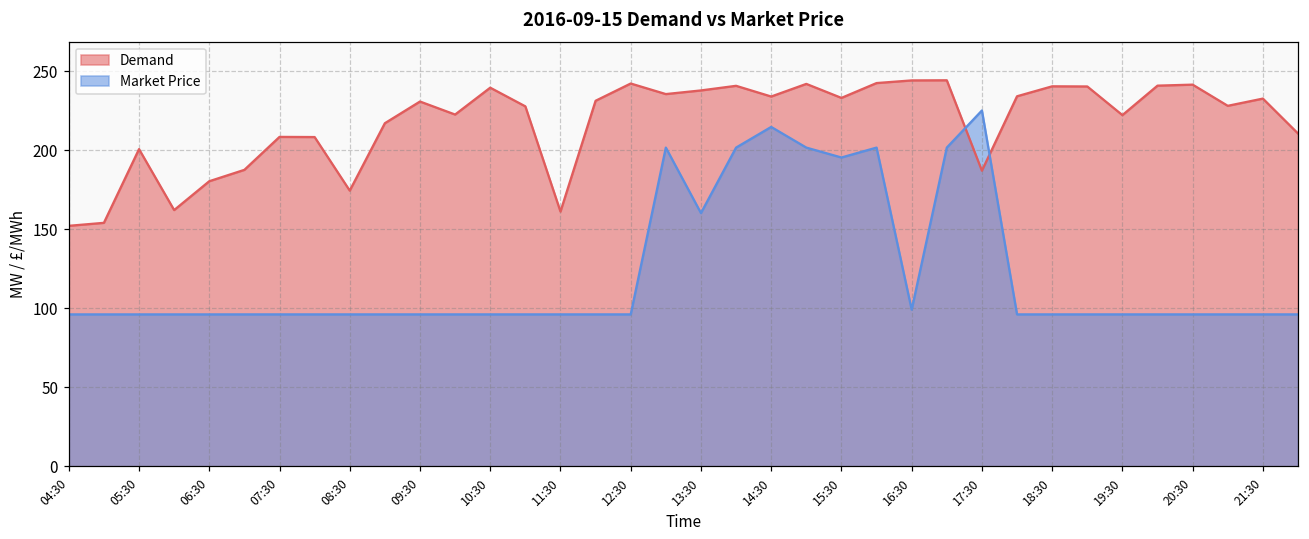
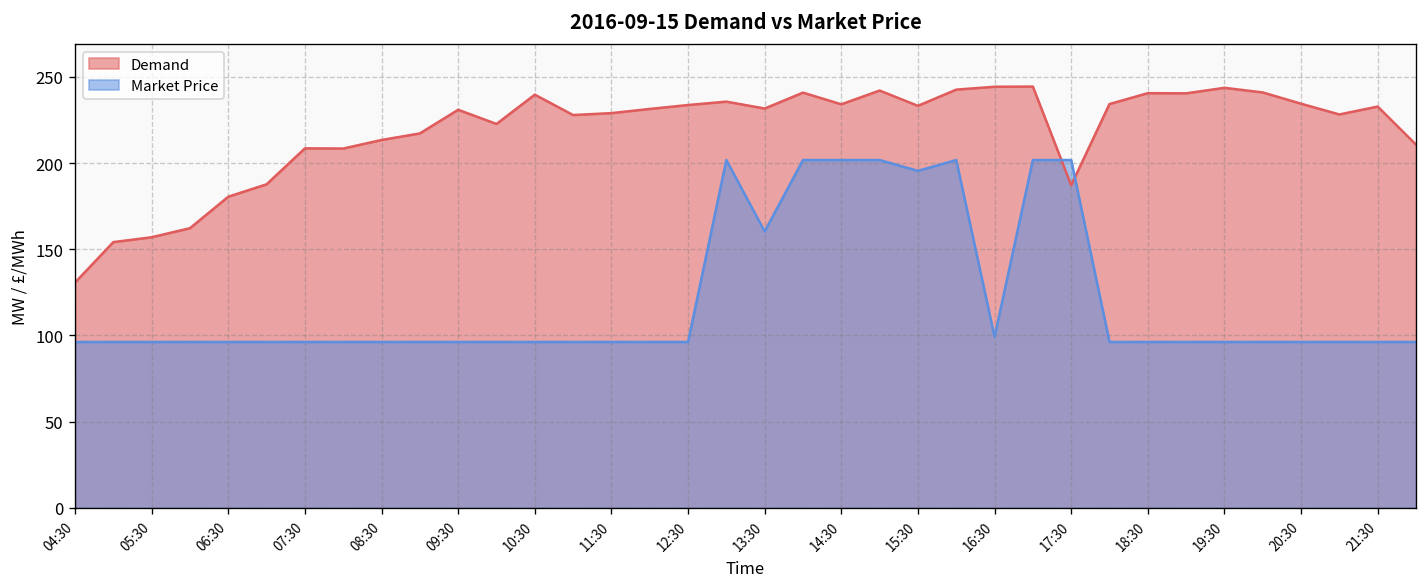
Demand, 04:30: 152 -> 131
Demand, 05:30: 201 -> 157
Demand, 08:30: 175 -> 213
Demand, 11:30: 161 -> 229
Demand, 12:30: 242 -> 234
Demand, 13:30: 238 -> 232
Market Price, 14:30: 215 -> 202
Market Price, 17:30: 225 -> 202
Demand, 19:30: 222 -> 244
Demand, 20:30: 242 -> 234
